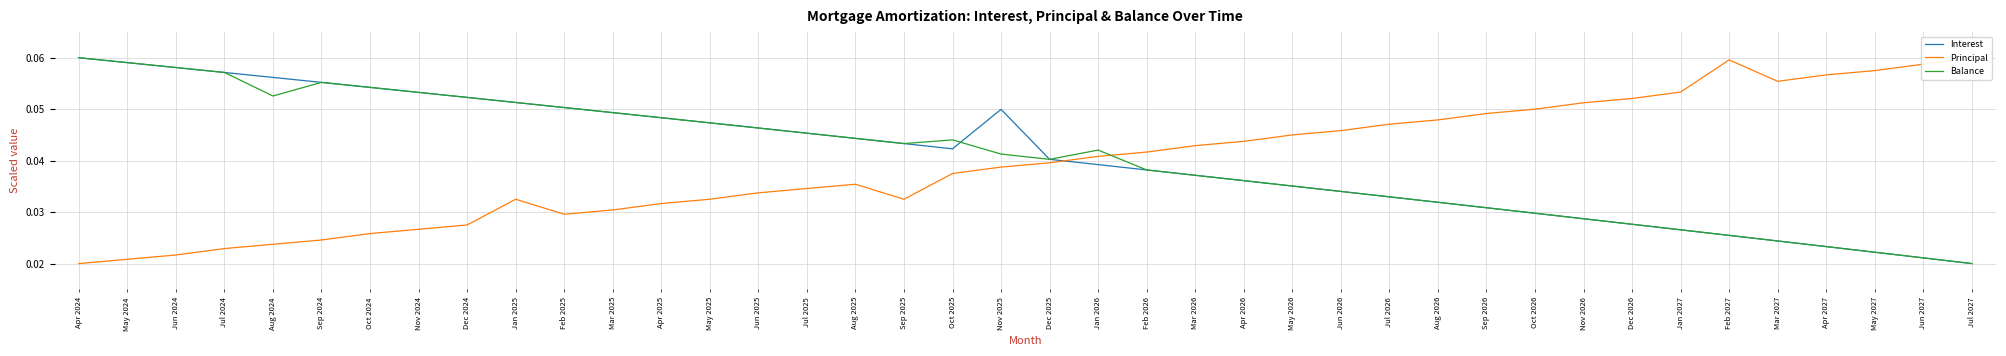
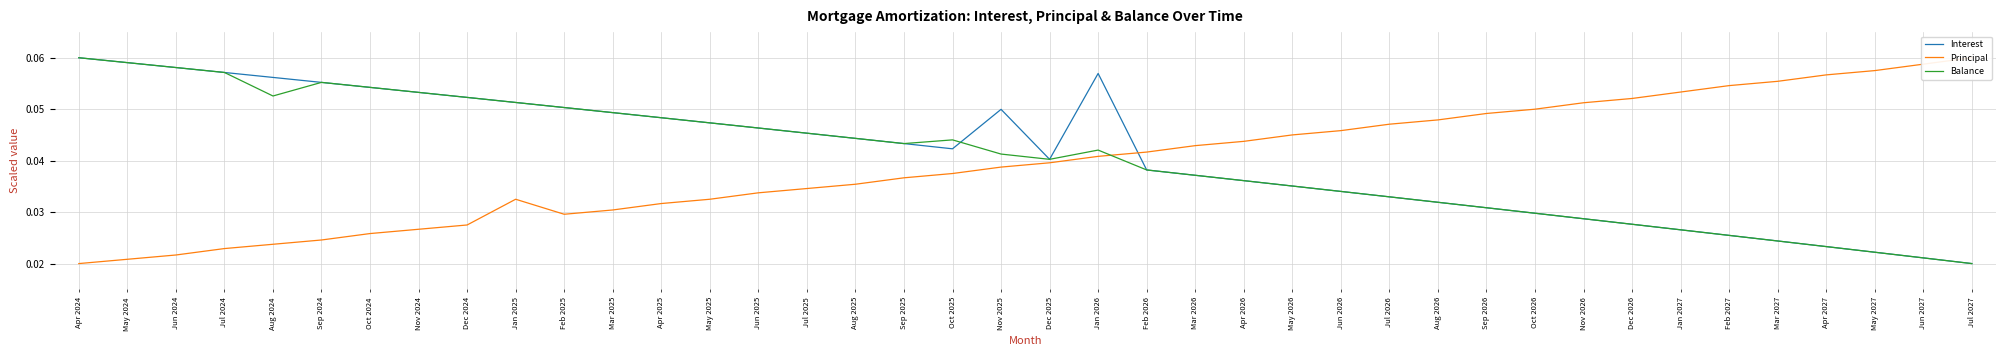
Principal, Sep 2025: 0.033 -> 0.037
Interest, Jan 2026: 0.039 -> 0.057
Principal, Feb 2027: 0.060 -> 0.055
